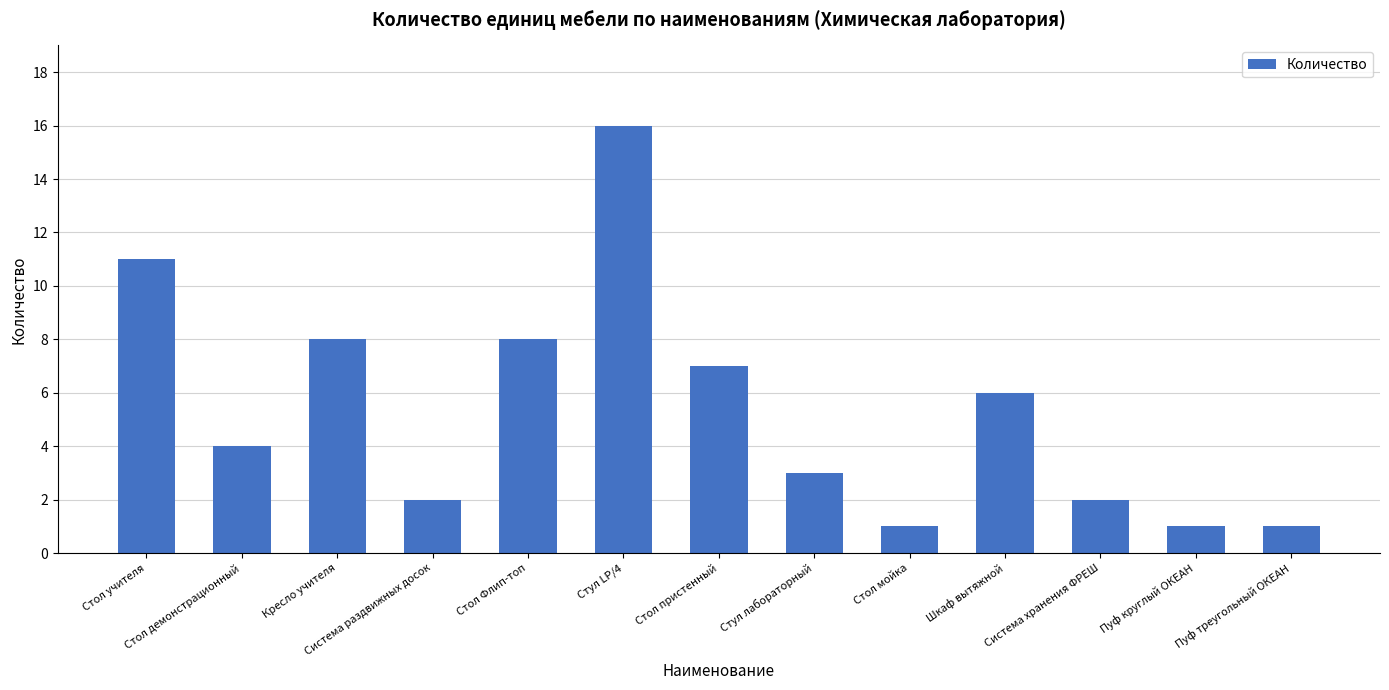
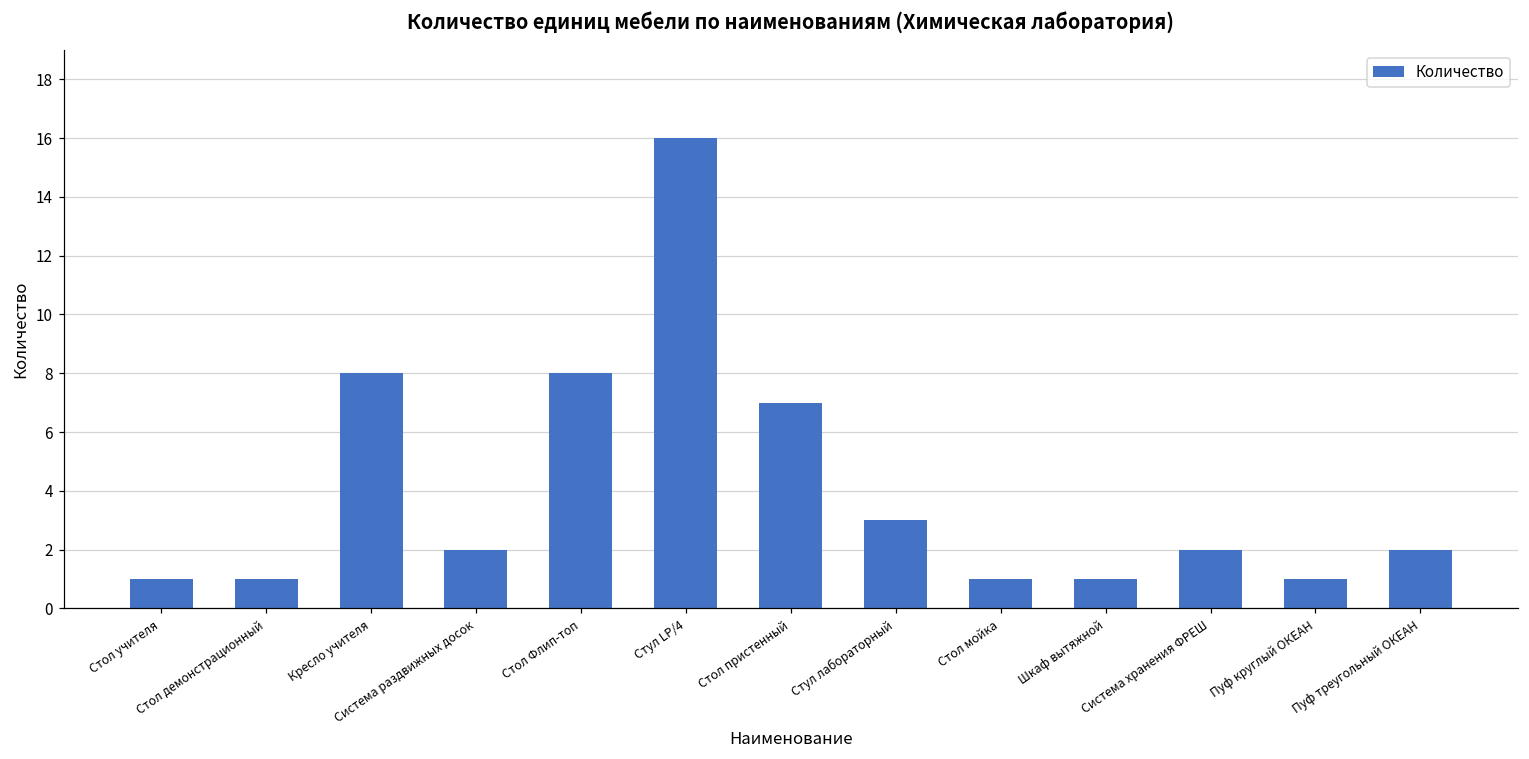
Стол учителя: 11 -> 1
Стол демонстрационный: 4 -> 1
Шкаф вытяжной: 6 -> 1
Пуф треугольный ОКЕАН: 1 -> 2
